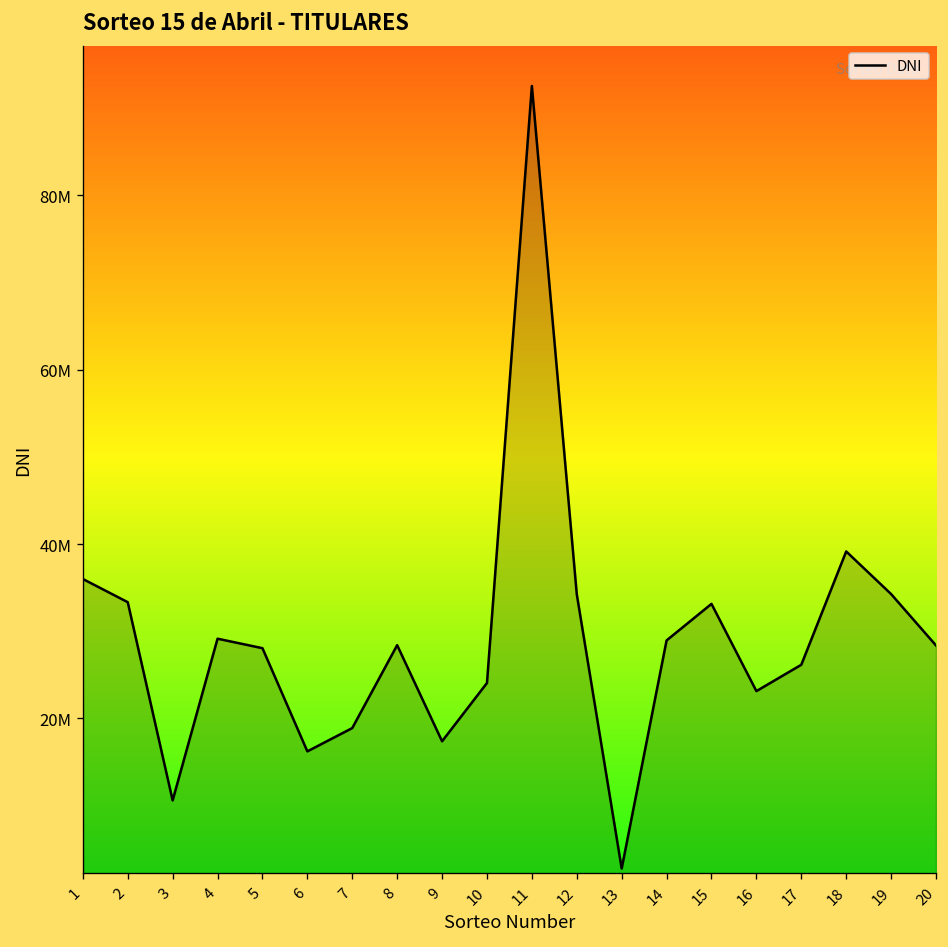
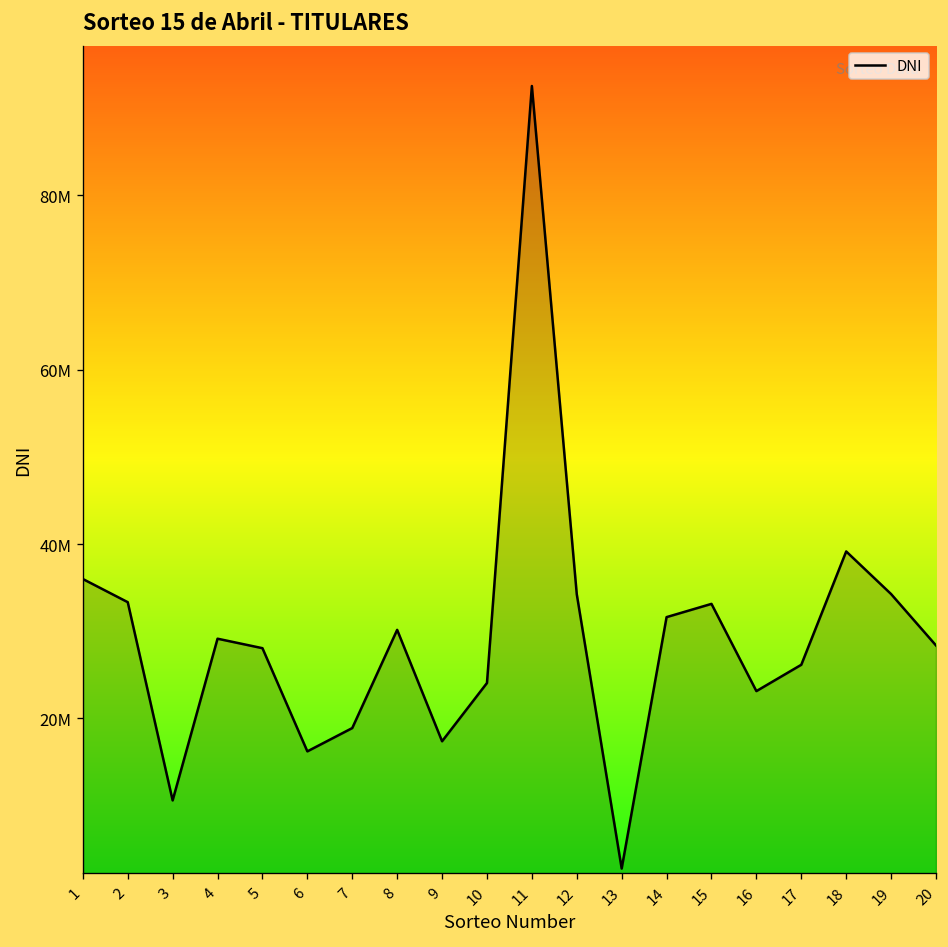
8: 28000000 -> 30000000
14: 29000000 -> 32000000
